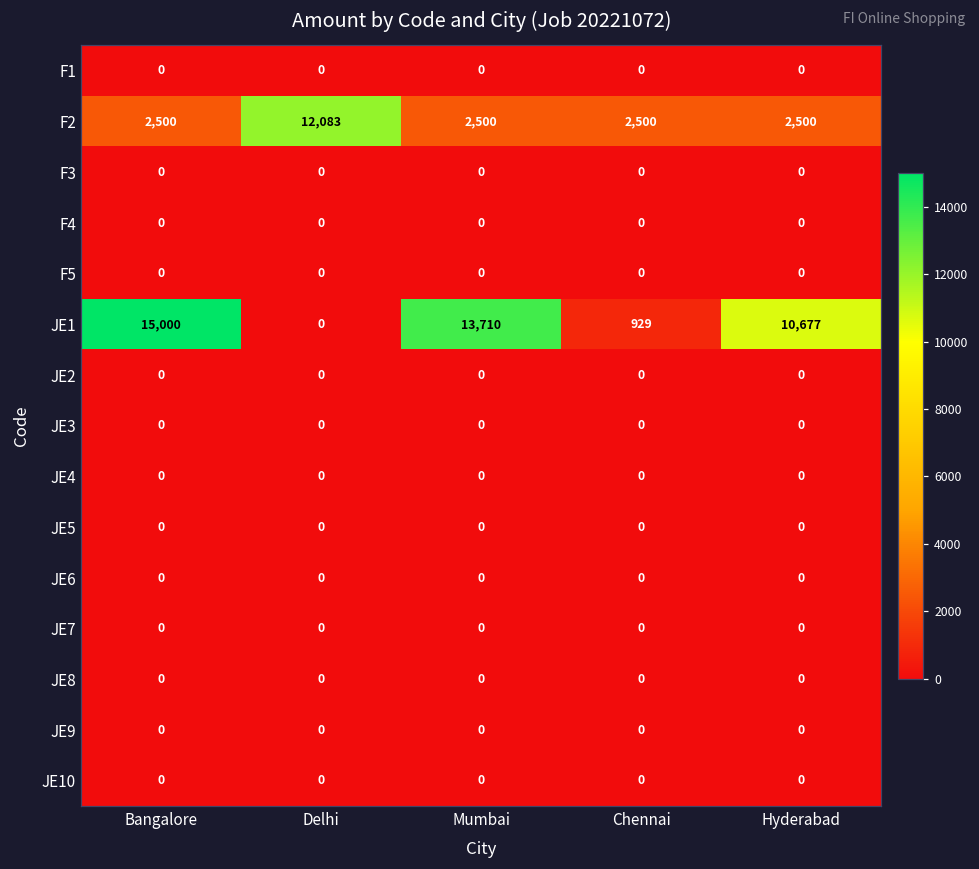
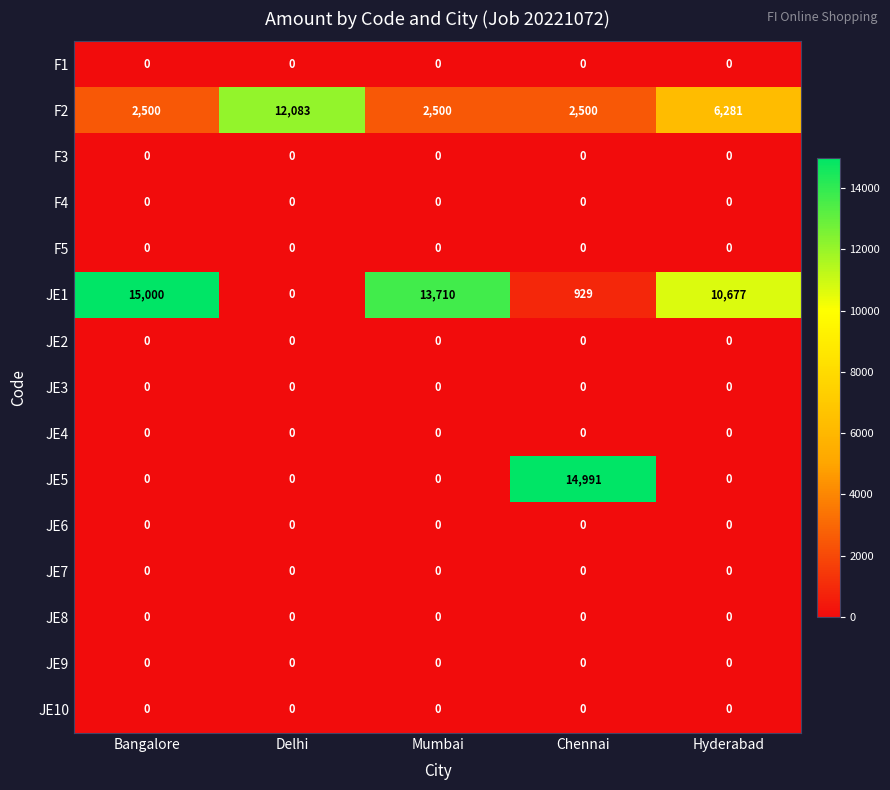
F2, Hyderabad: 2,500 -> 6,281
JE5, Chennai: 0 -> 14,991
